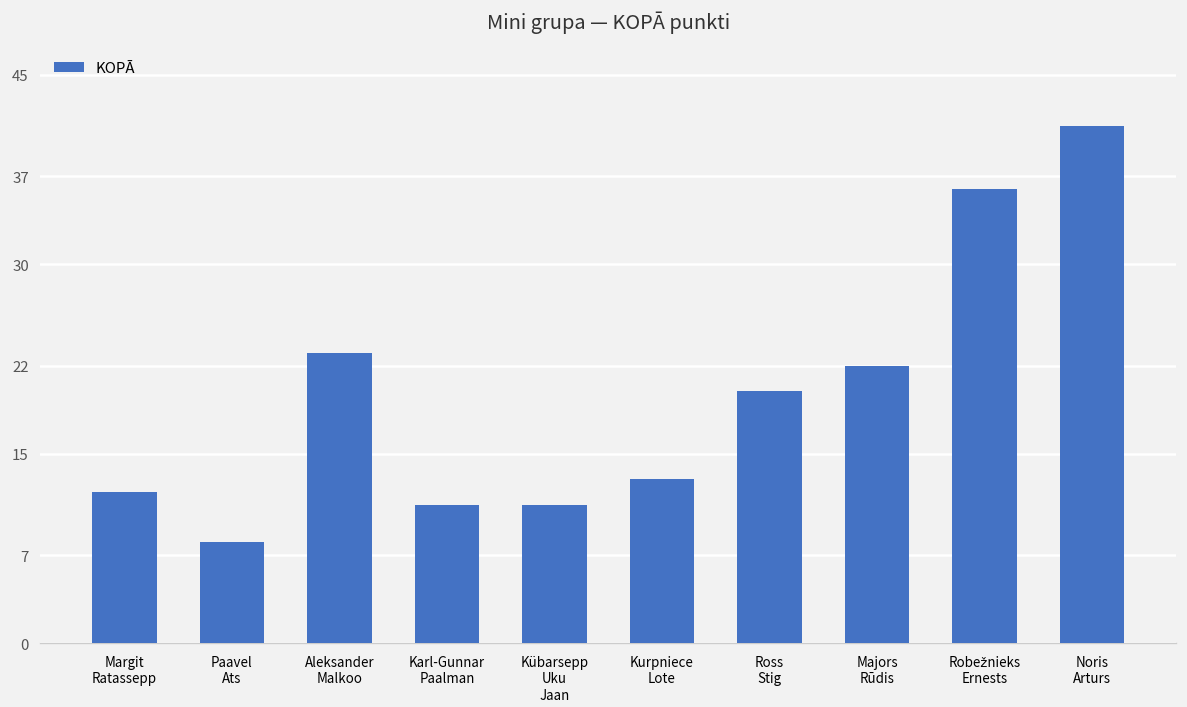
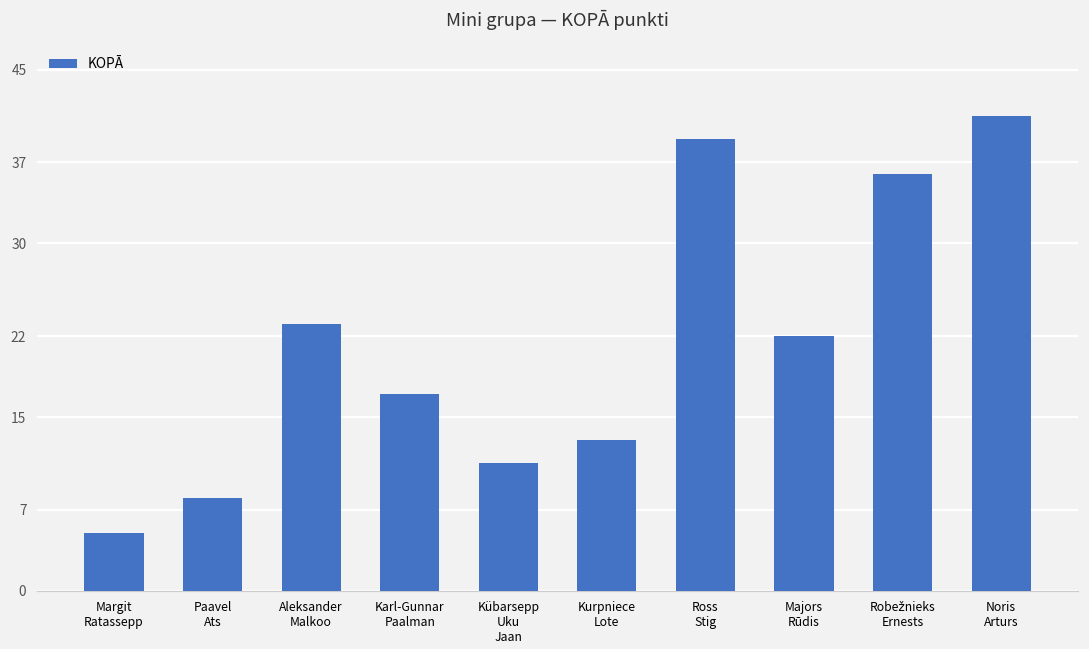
Margit Ratassepp: 12 -> 5
Karl-Gunnar Paalman: 11 -> 17
Ross Stig: 20 -> 39
